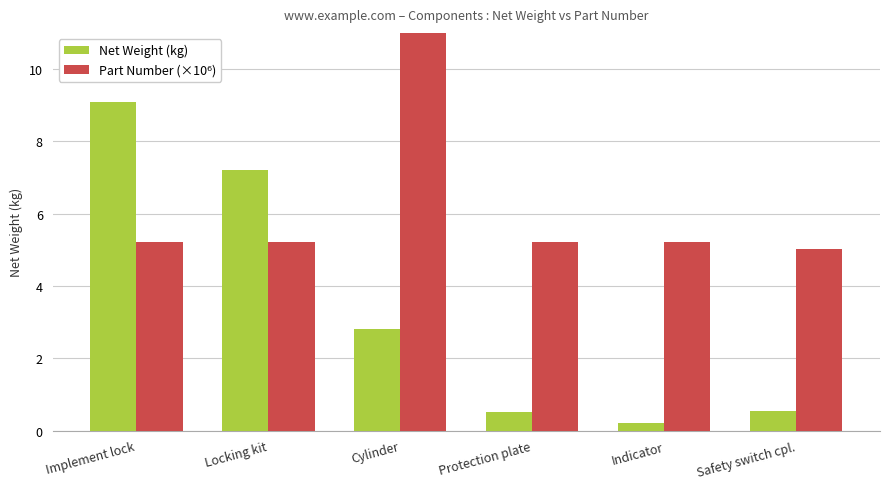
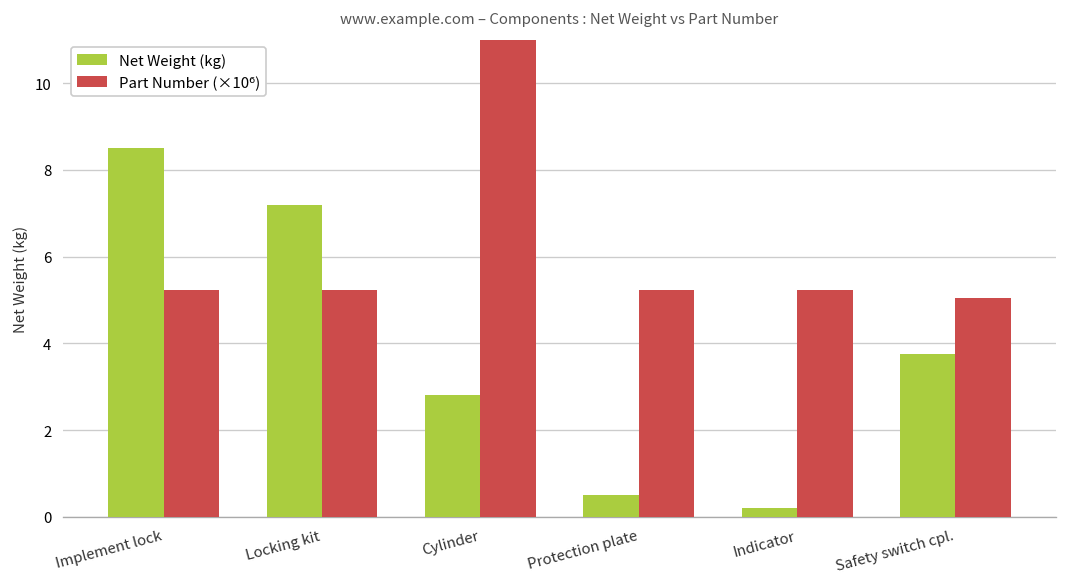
Net Weight (kg), Implement lock: 9.1 -> 8.5
Net Weight (kg), Safety switch cpl.: 0.6 -> 3.8
